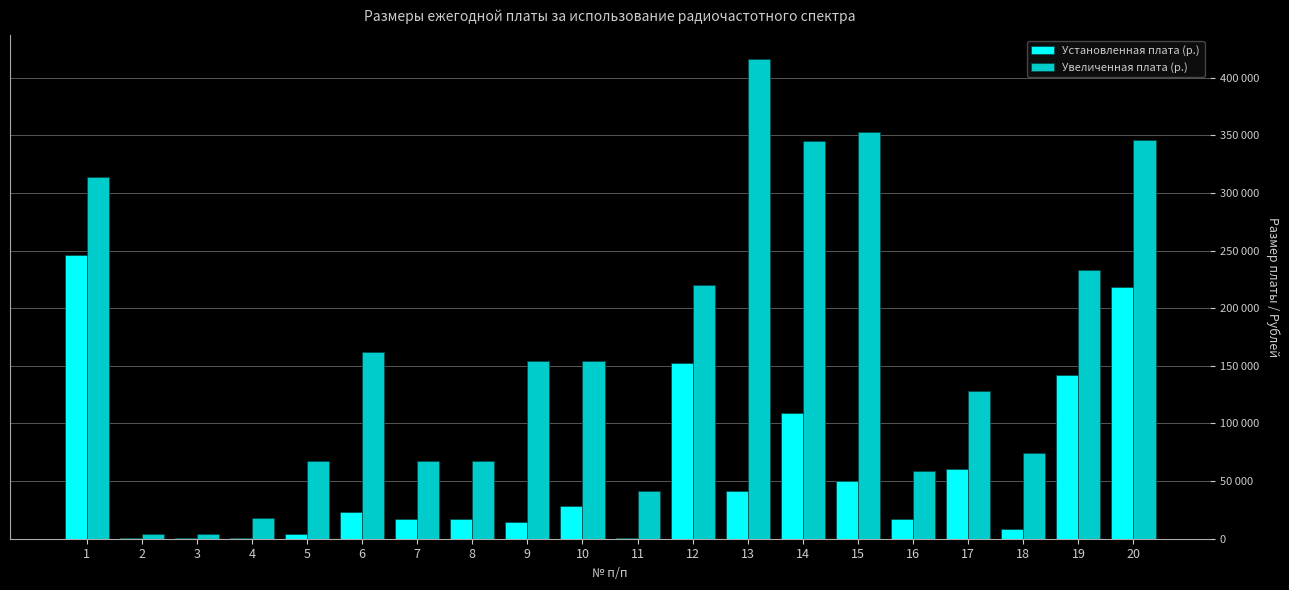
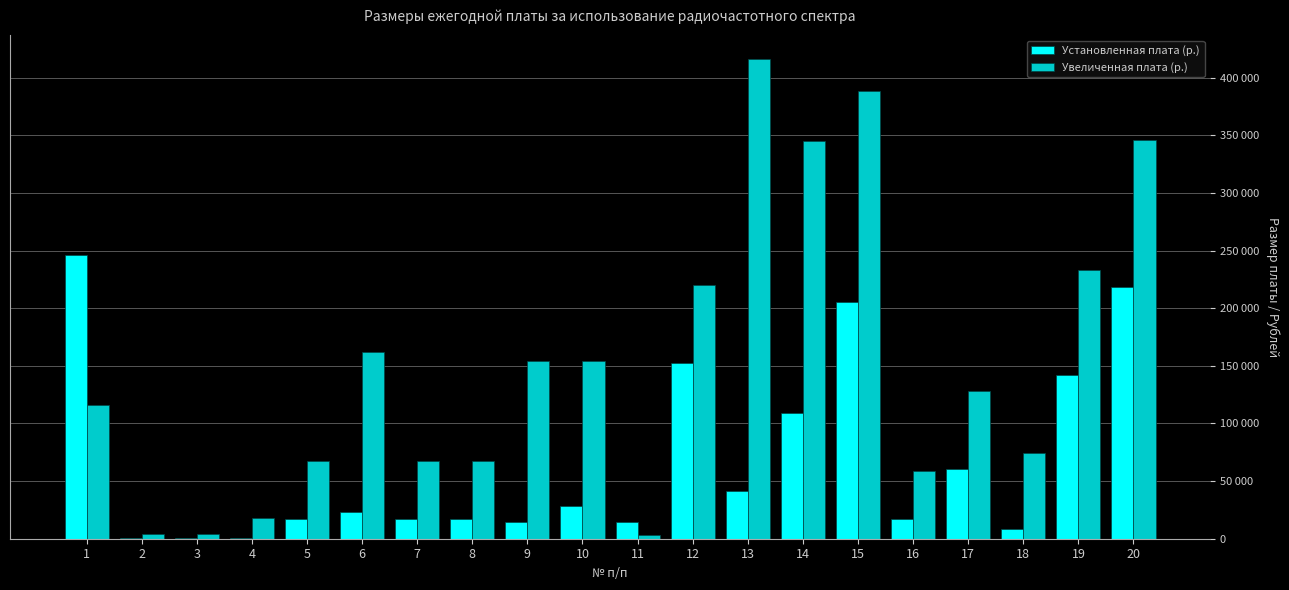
Увеличенная плата (р.), 1: 314000 -> 116000
Установленная плата (р.), 5: 4000 -> 17000
Установленная плата (р.), 11: 0 -> 14000
Увеличенная плата (р.), 11: 42000 -> 3000
Установленная плата (р.), 15: 50000 -> 205000
Увеличенная плата (р.), 15: 353000 -> 389000
